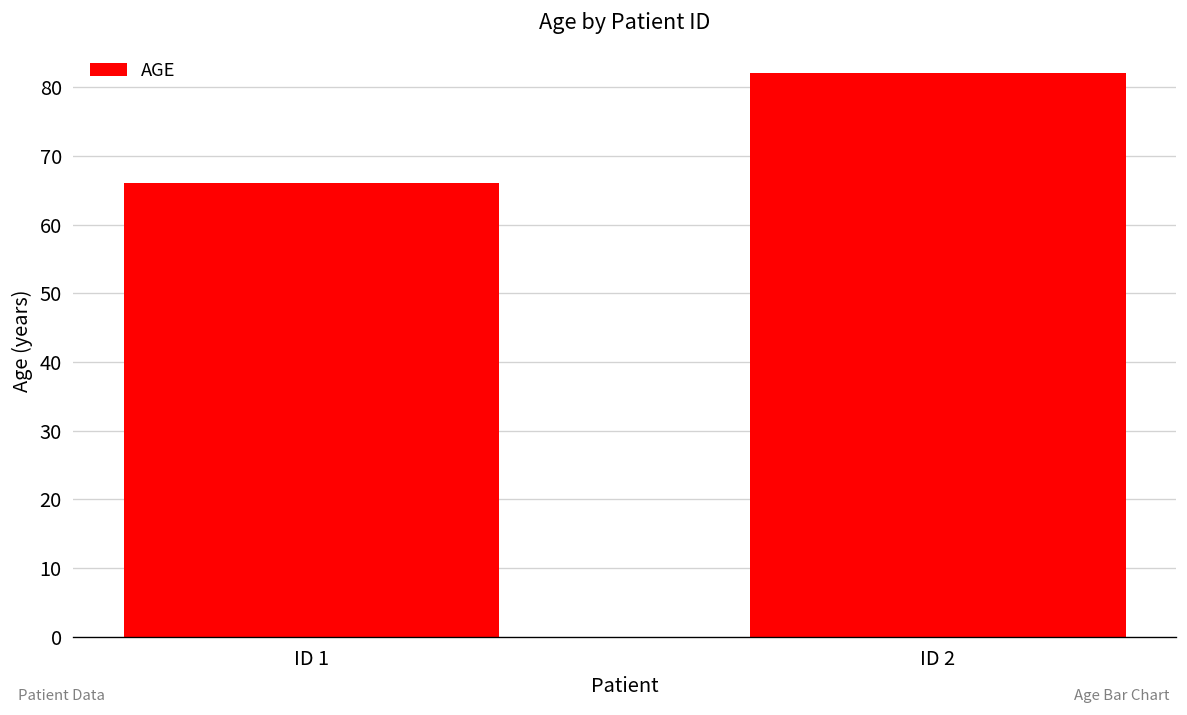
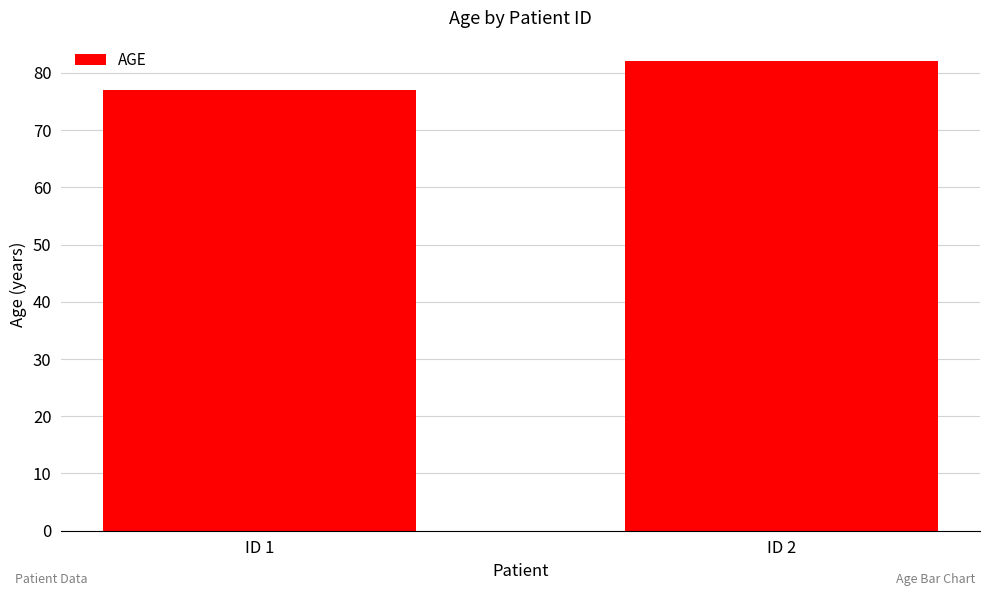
ID 1: 66 -> 77
